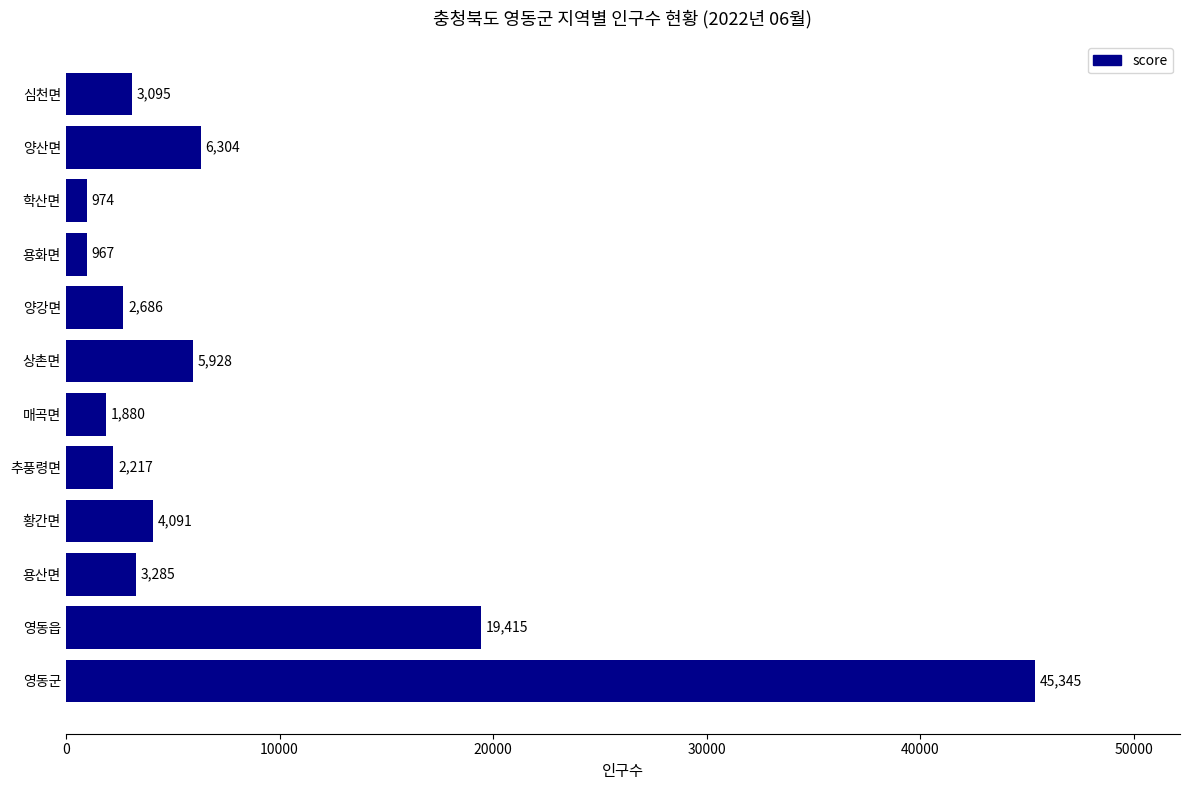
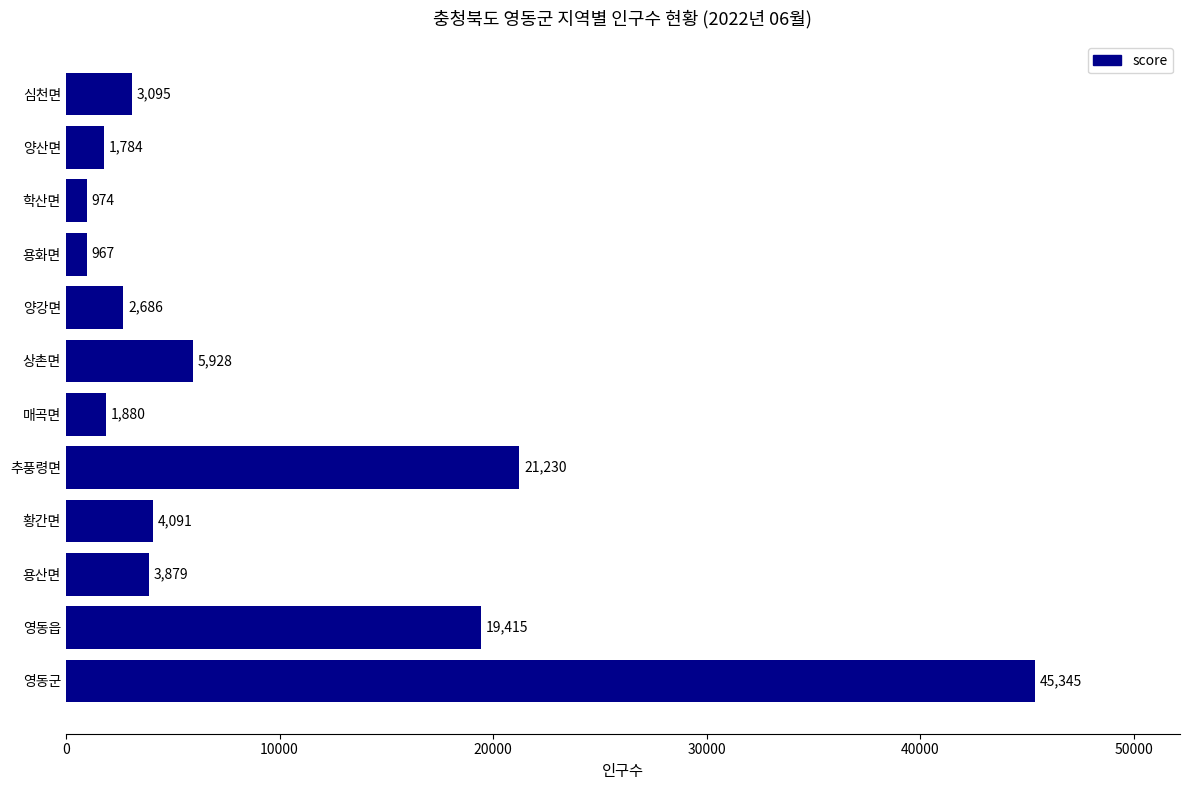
양산면: 6,304 -> 1,784
추풍령면: 2,217 -> 21,230
용산면: 3,285 -> 3,879
